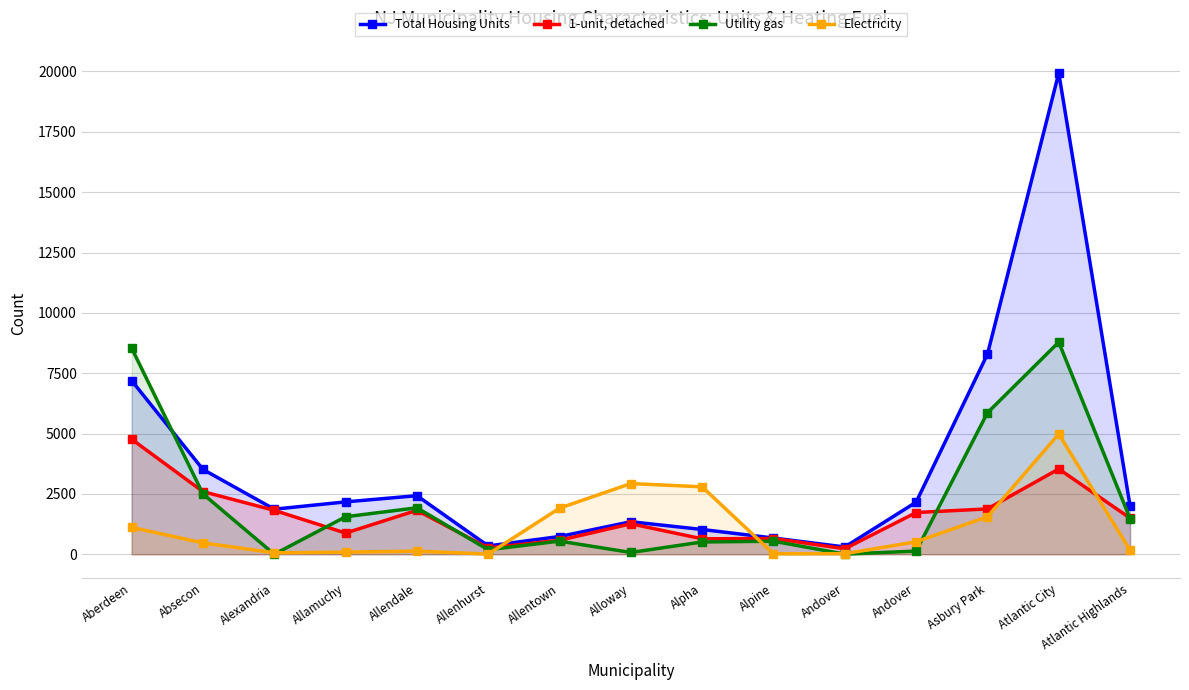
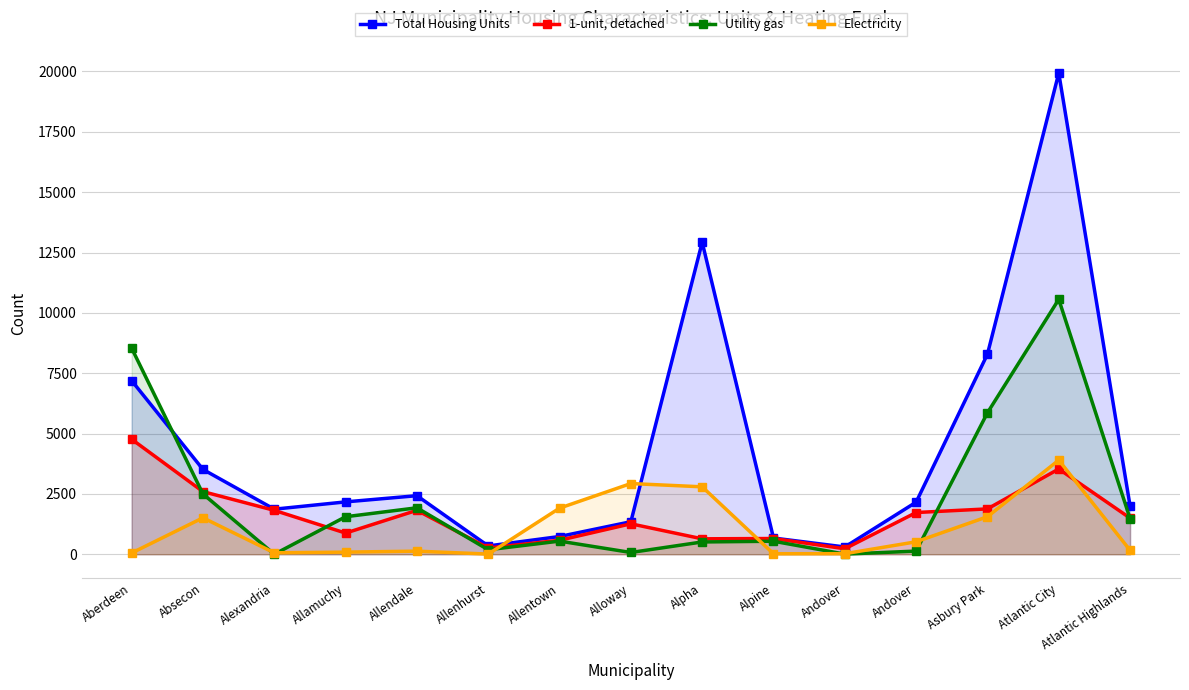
Electricity, Aberdeen: 1100 -> 100
Electricity, Absecon: 500 -> 1500
Total Housing Units, Alpha: 1000 -> 12900
Utility gas, Atlantic City: 8800 -> 10600
Electricity, Atlantic City: 5000 -> 3900
